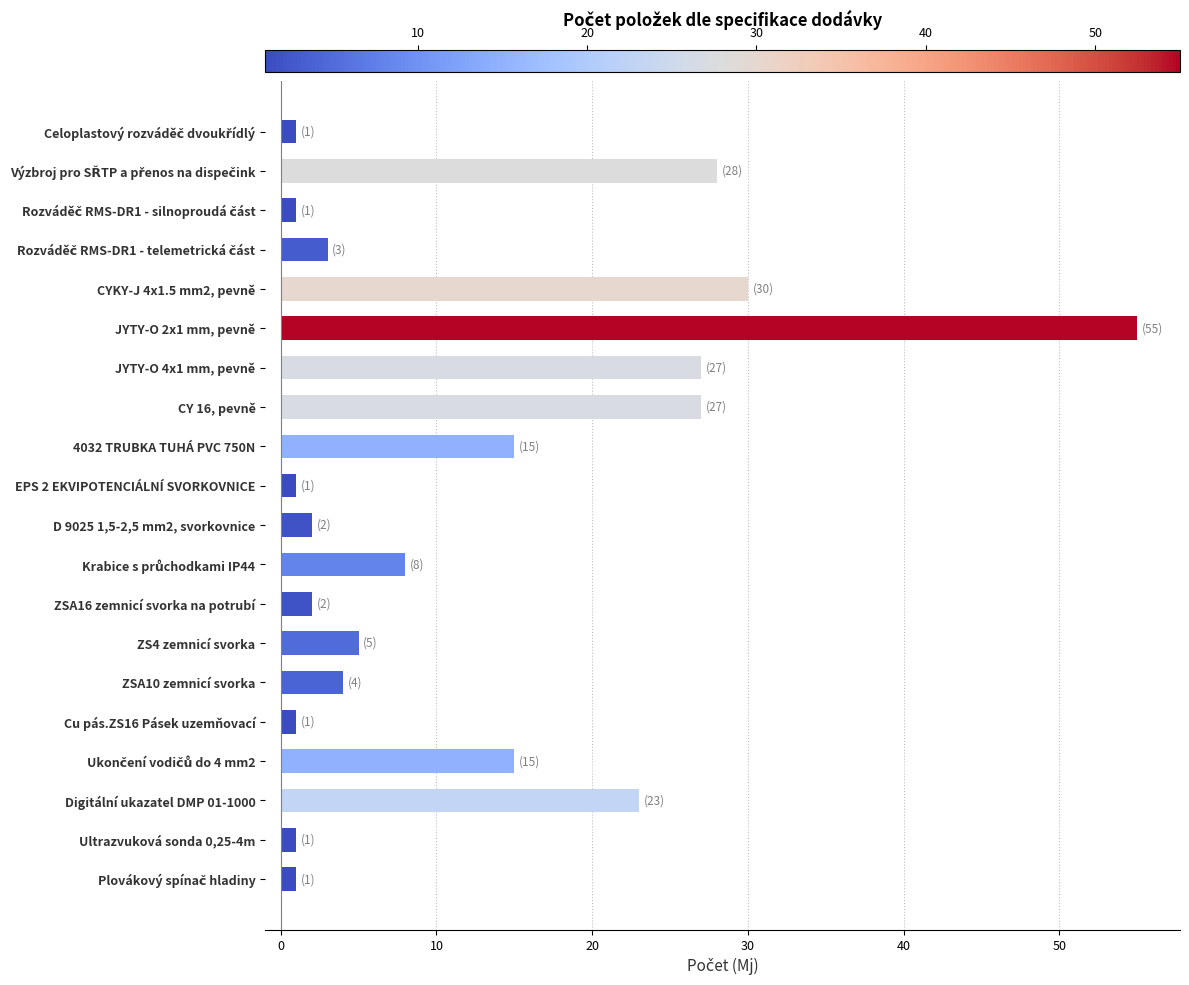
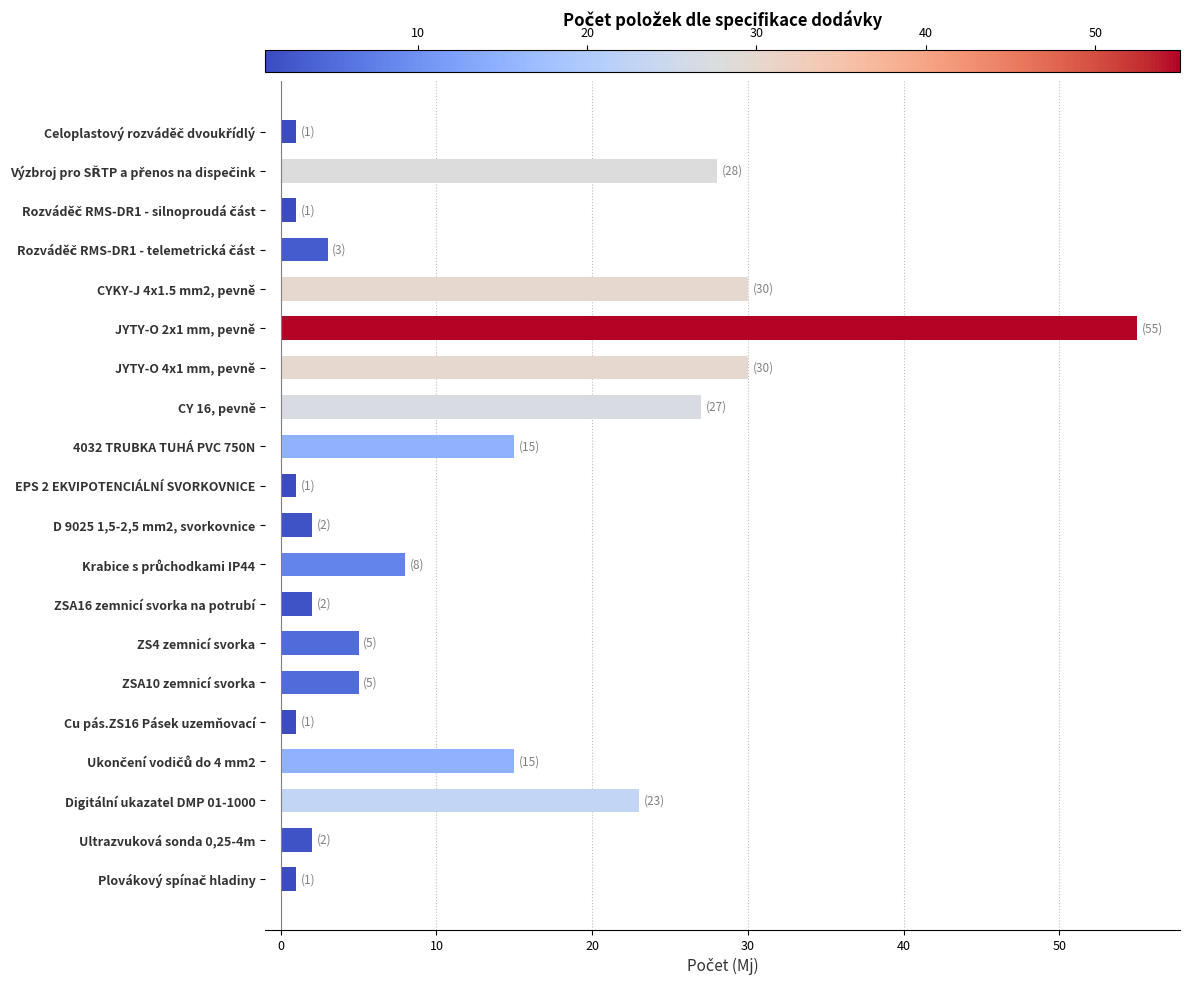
JYTY-O 4x1 mm, pevně: (27) -> (30)
ZSA10 zemnicí svorka: (4) -> (5)
Ultrazvuková sonda 0,25-4m: (1) -> (2)
